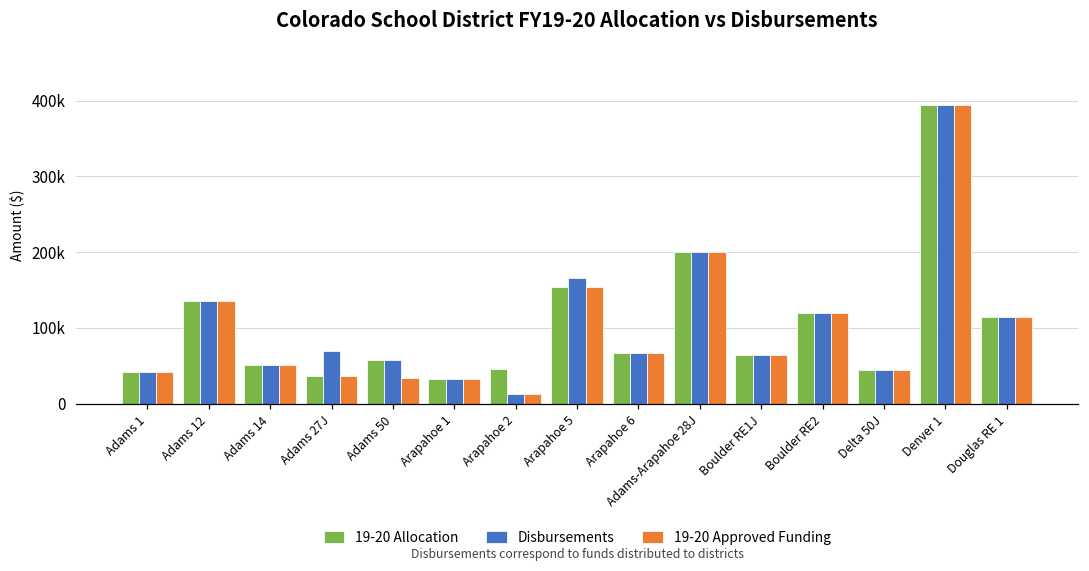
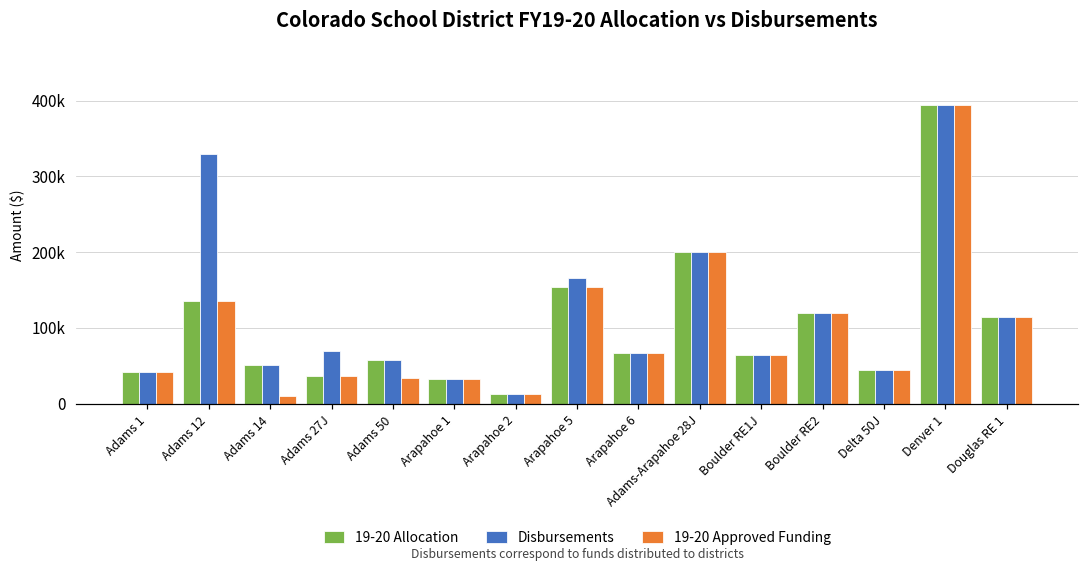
Disbursements, Adams 12: 140000 -> 330000
19-20 Approved Funding, Adams 14: 50000 -> 10000
19-20 Allocation, Arapahoe 2: 50000 -> 10000
